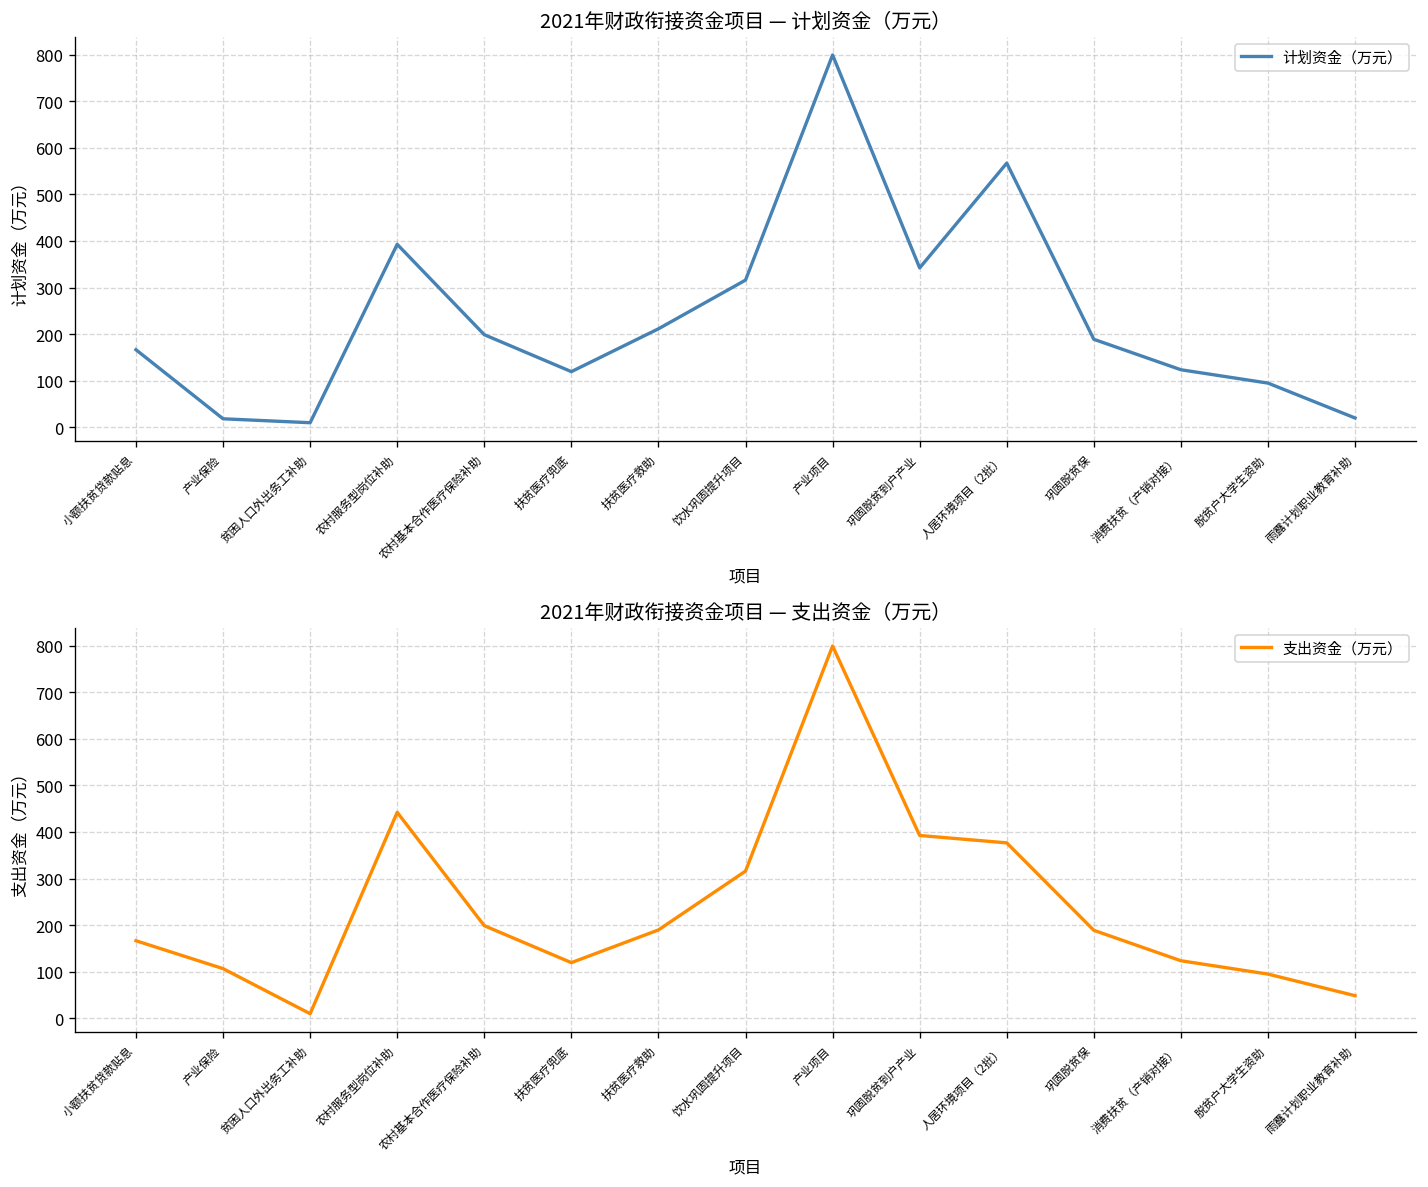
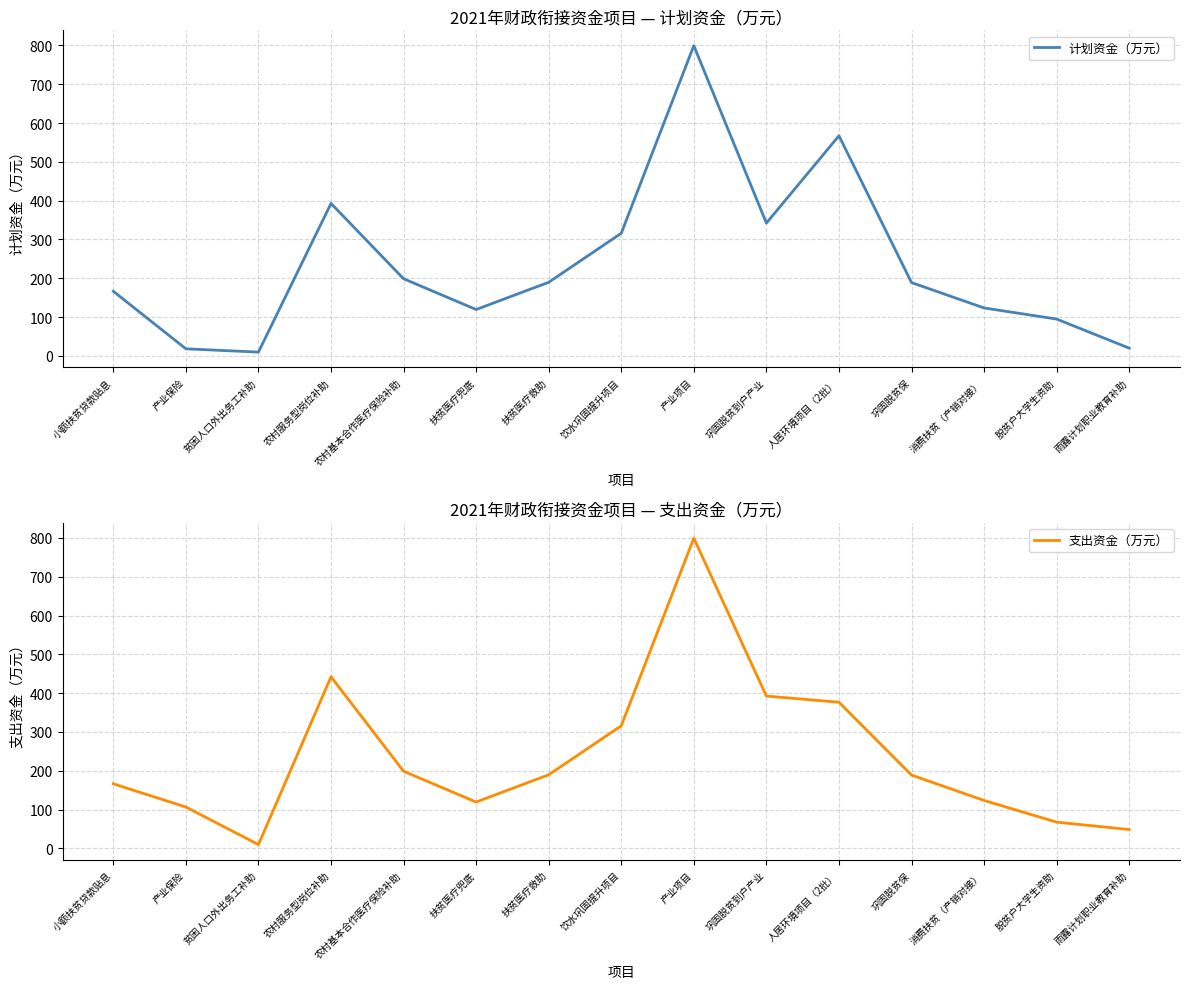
2021年财政衔接资金项目 — 计划资金（万元）, 扶贫医疗救助: 210 -> 190
2021年财政衔接资金项目 — 支出资金（万元）, 脱贫户大学生资助: 90 -> 70
